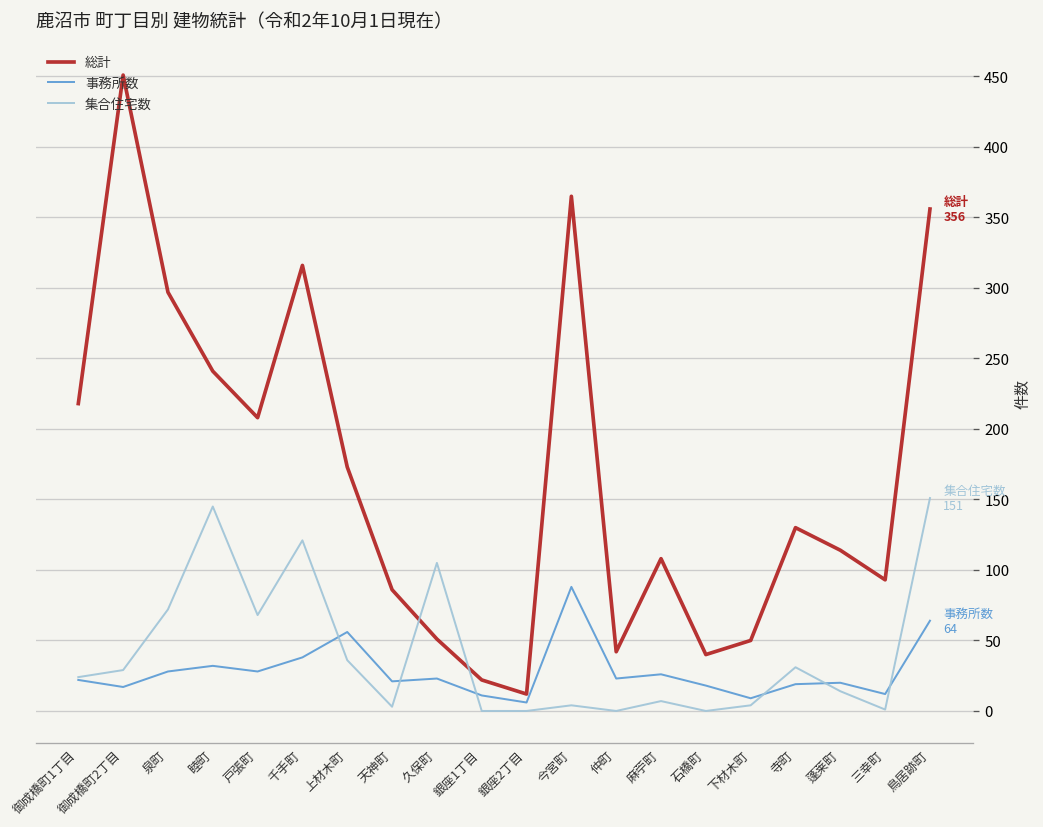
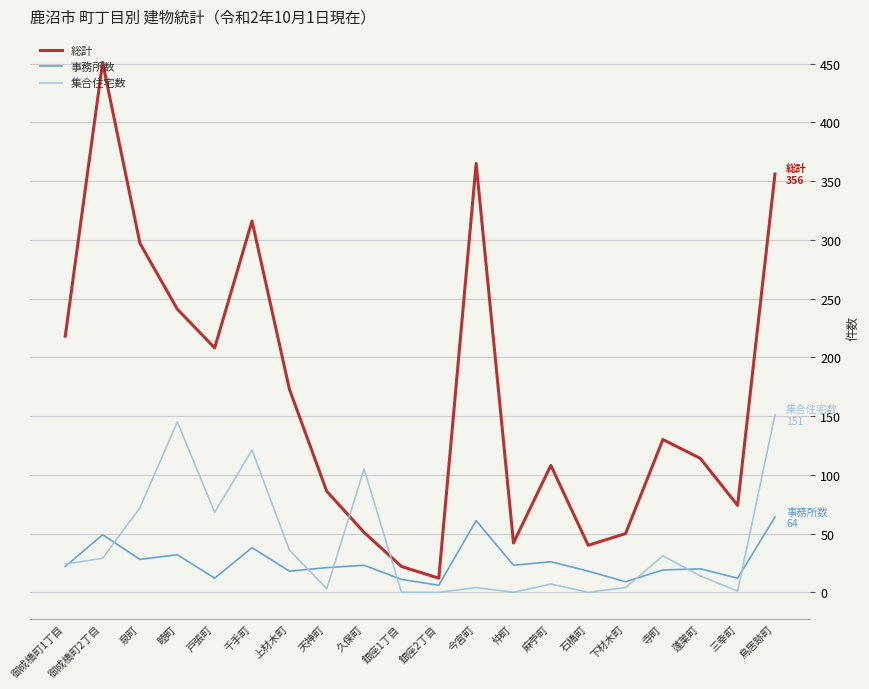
事務所数, 御成橋町2丁目: 17 -> 49
事務所数, 戸張町: 28 -> 12
事務所数, 上材木町: 56 -> 18
事務所数, 今宮町: 88 -> 61
総計, 三幸町: 93 -> 74
